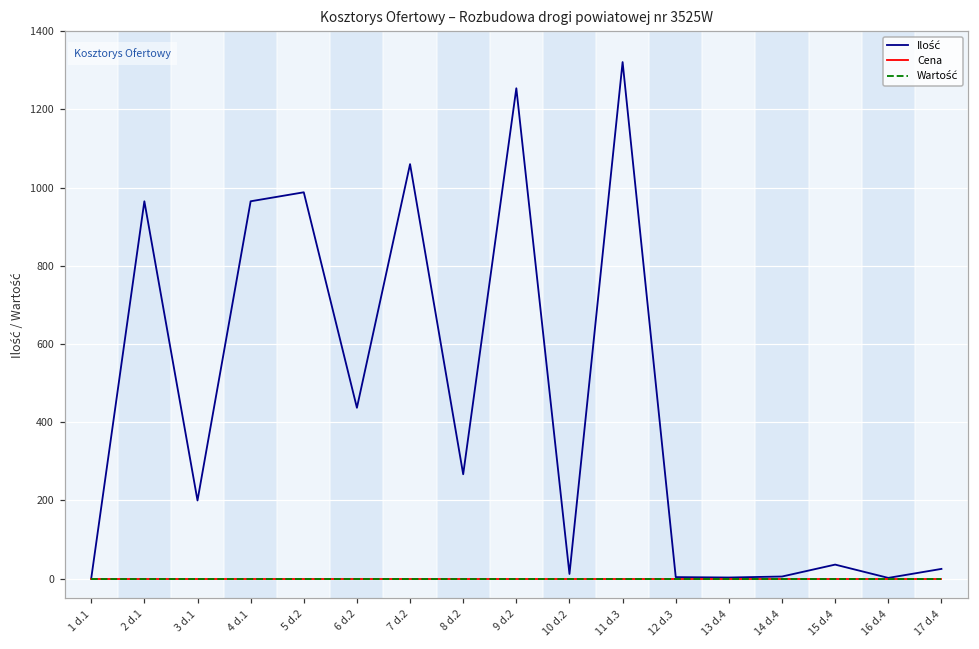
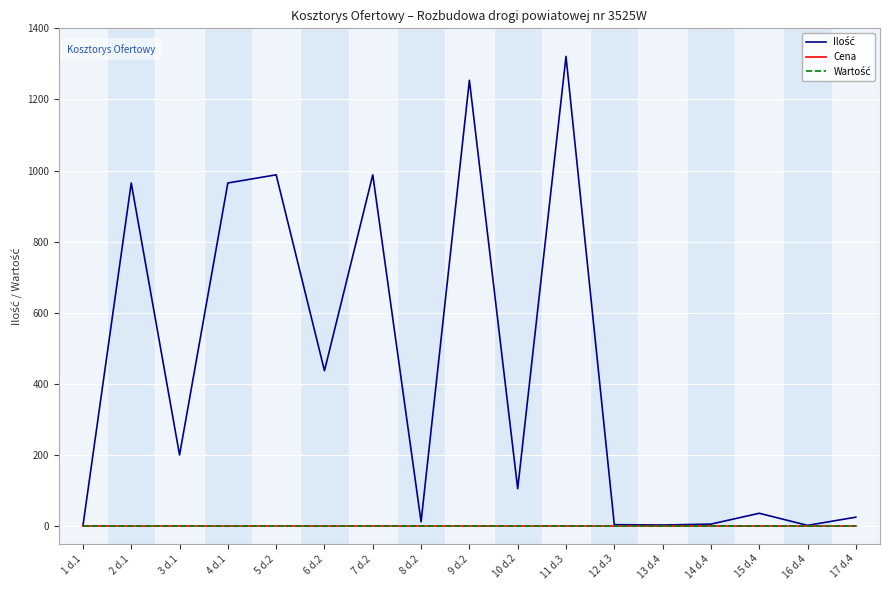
Ilość, 7 d.2: 1060 -> 990
Ilość, 8 d.2: 270 -> 10
Ilość, 10 d.2: 10 -> 110
